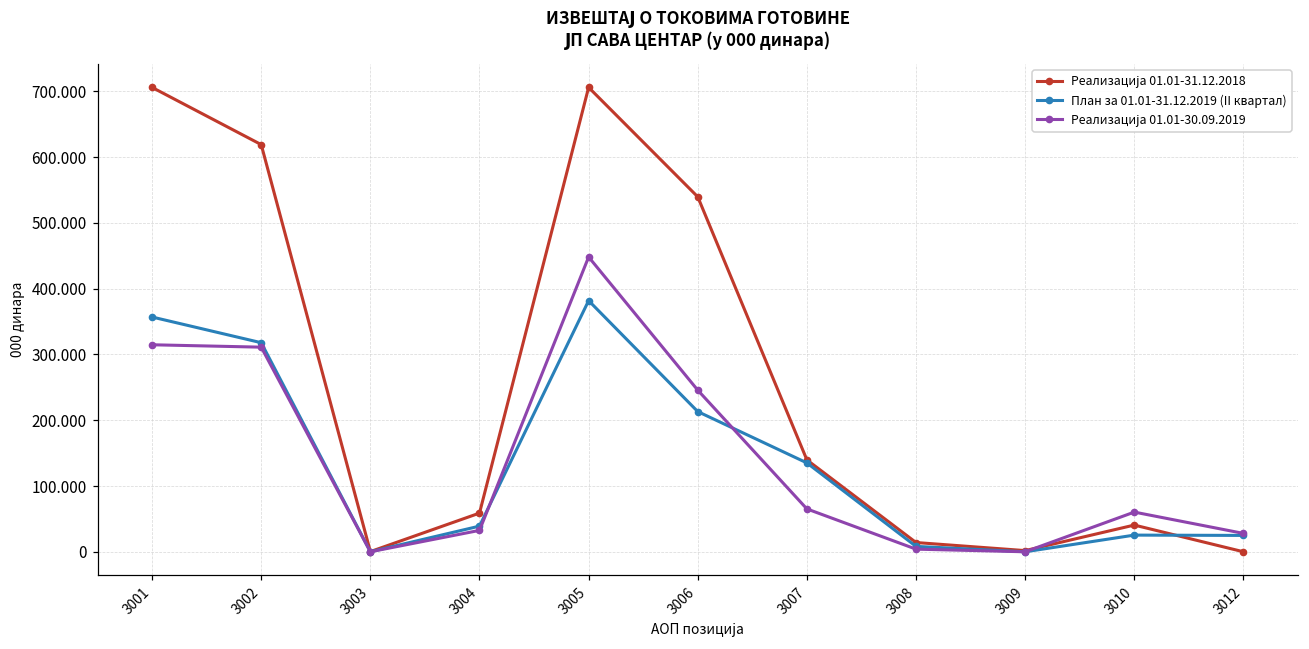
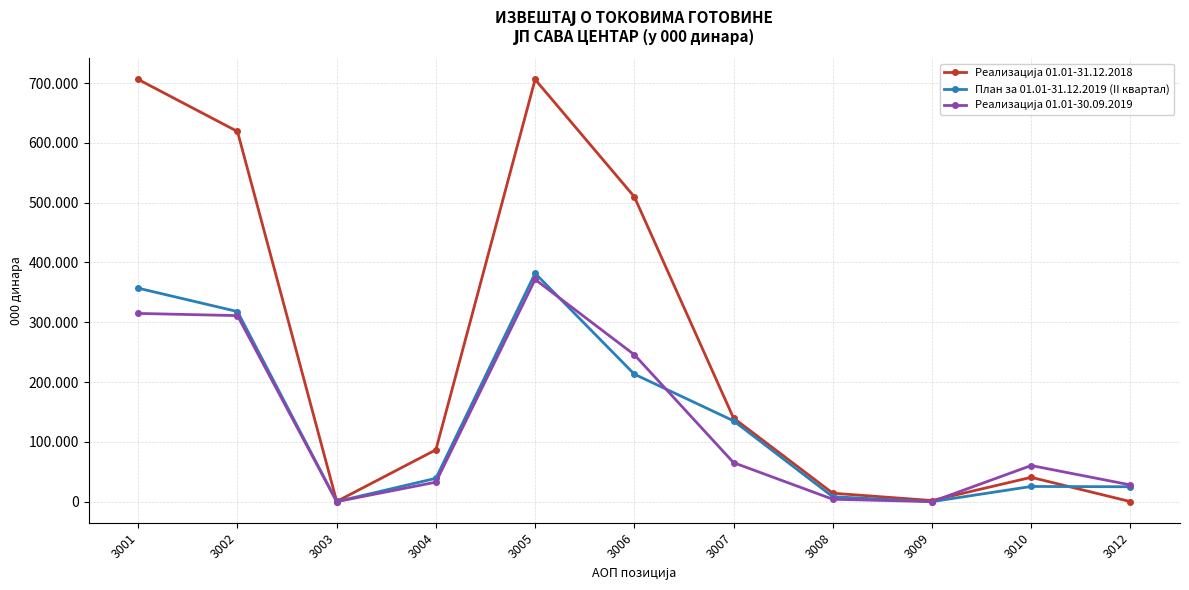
Реализација 01.01-31.12.2018, 3004: 60 -> 90
Реализација 01.01-30.09.2019, 3005: 450 -> 370
Реализација 01.01-31.12.2018, 3006: 540 -> 510
